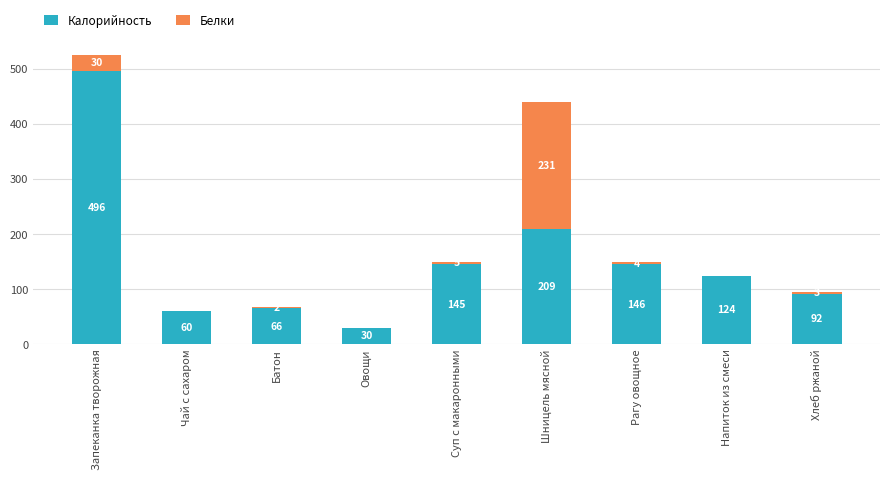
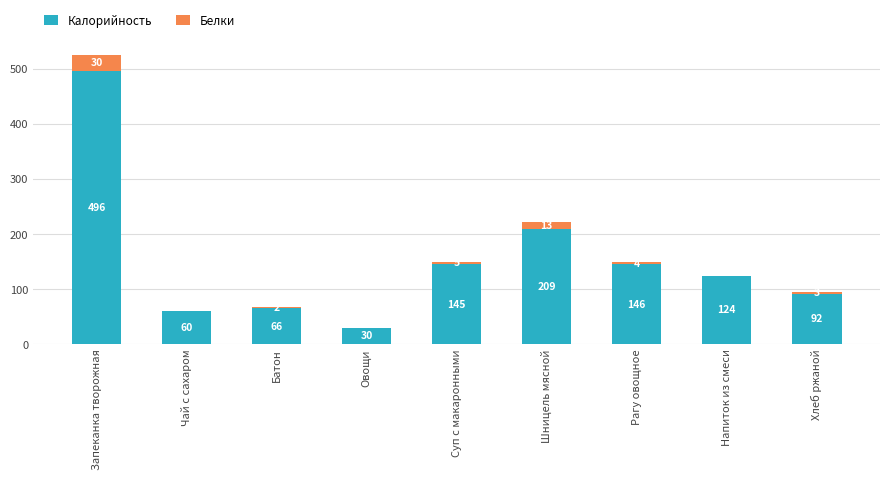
Белки, Шницель мясной: 231 -> 13
